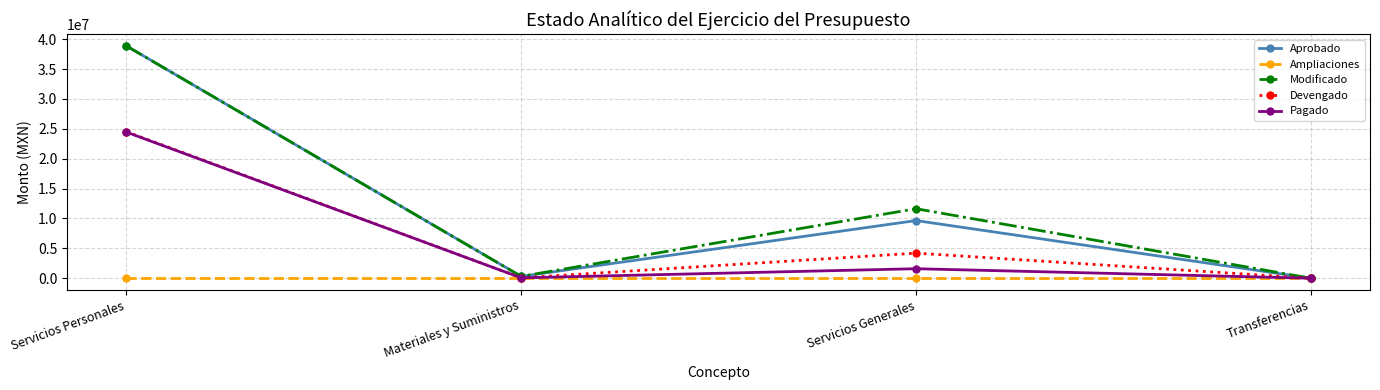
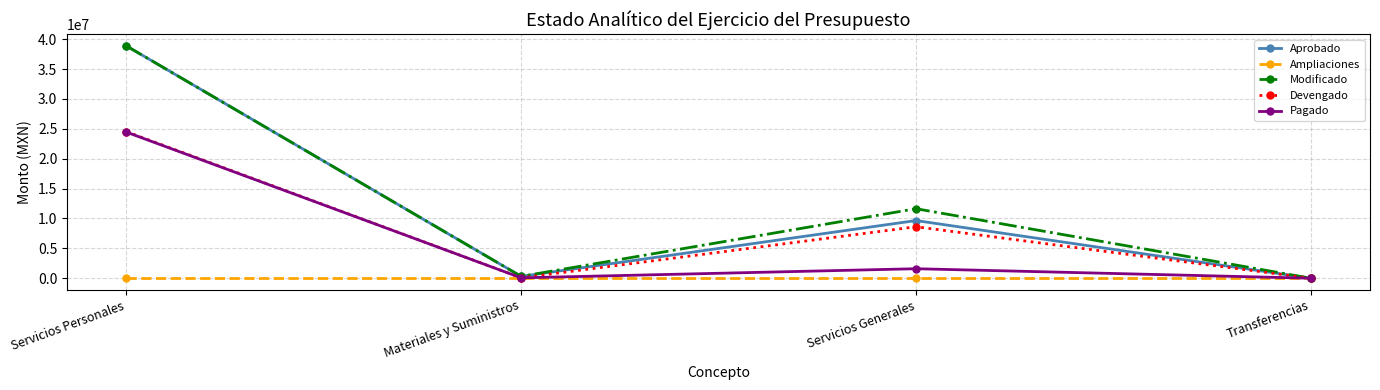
Devengado, Servicios Generales: 4000000 -> 9000000
